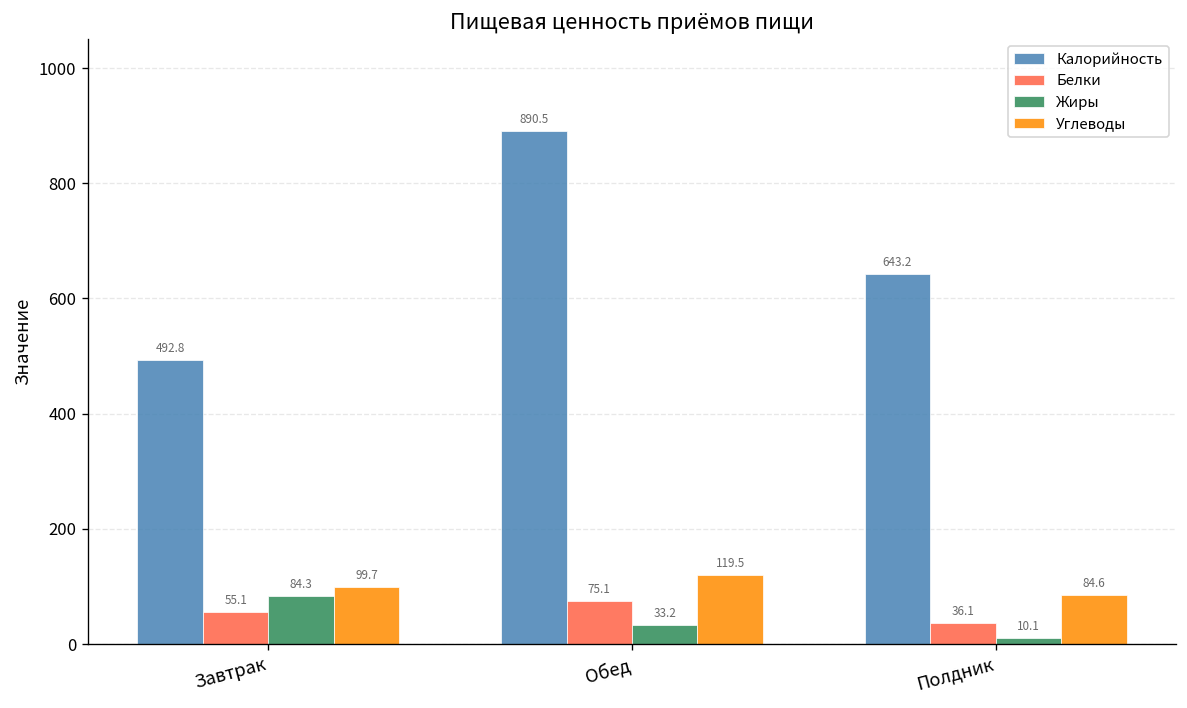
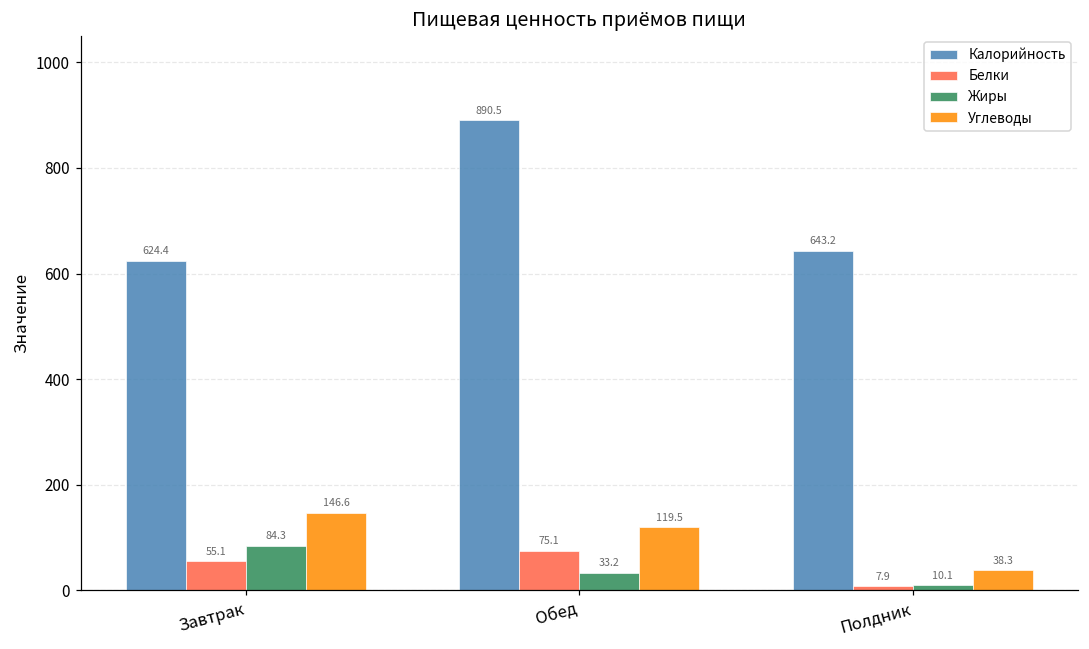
Калорийность, Завтрак: 492.8 -> 624.4
Углеводы, Завтрак: 99.7 -> 146.6
Белки, Полдник: 36.1 -> 7.9
Углеводы, Полдник: 84.6 -> 38.3
